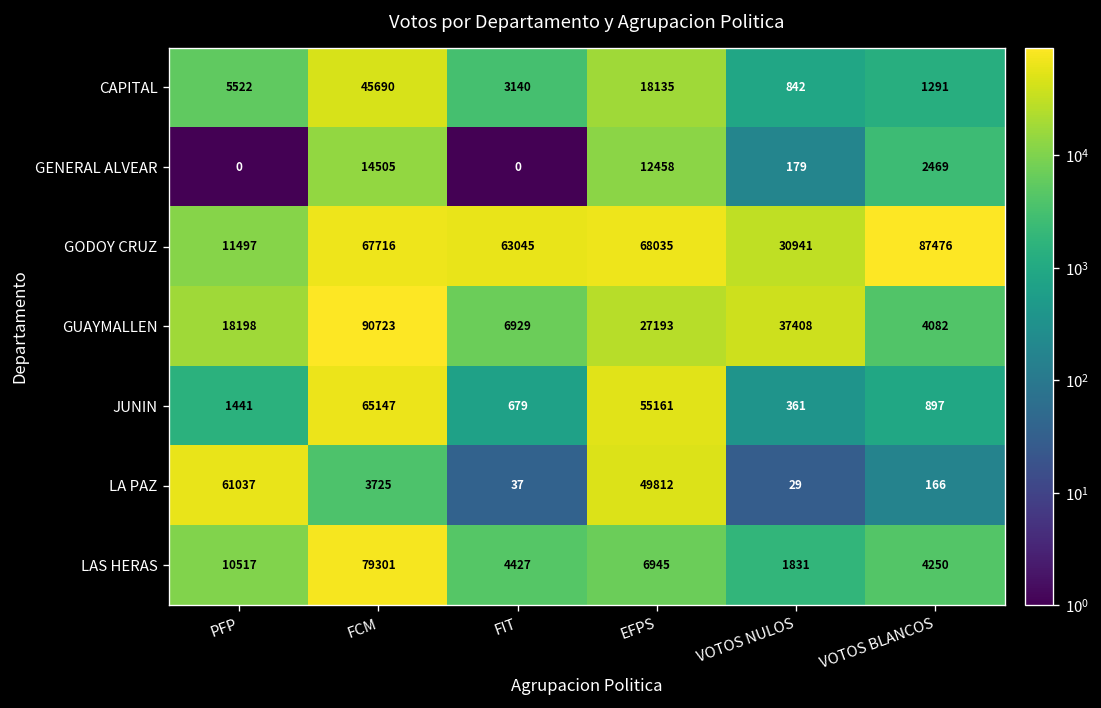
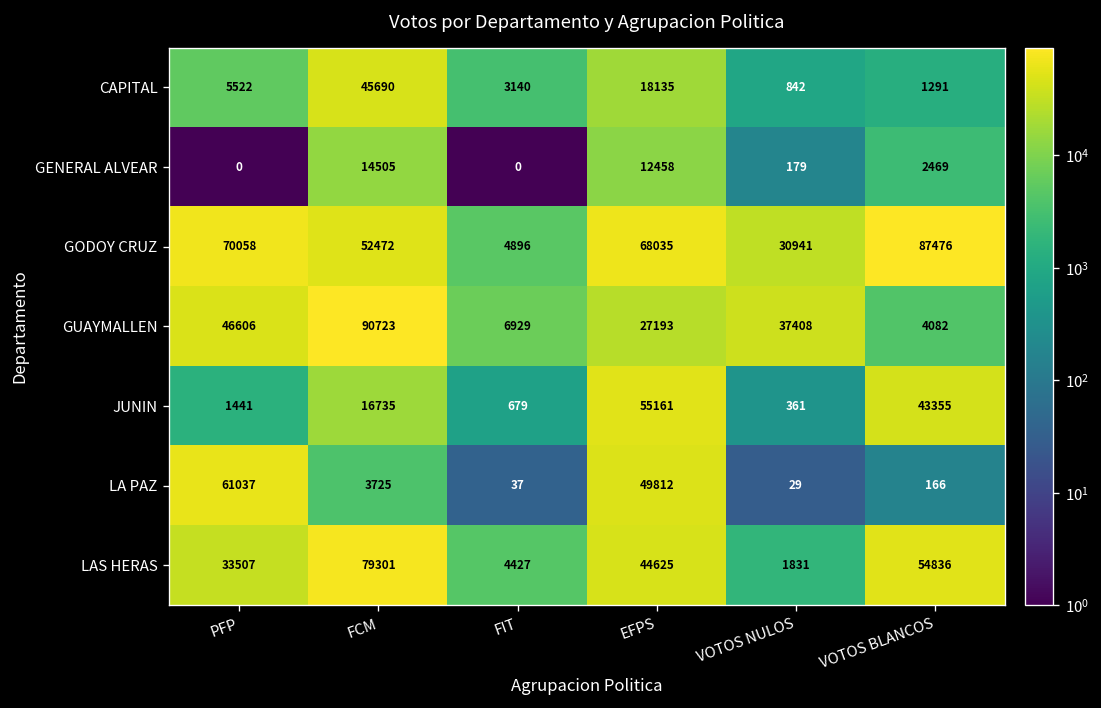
GODOY CRUZ, PFP: 11497 -> 70058
GODOY CRUZ, FCM: 67716 -> 52472
GODOY CRUZ, FIT: 63045 -> 4896
GUAYMALLEN, PFP: 18198 -> 46606
JUNIN, FCM: 65147 -> 16735
JUNIN, VOTOS BLANCOS: 897 -> 43355
LAS HERAS, PFP: 10517 -> 33507
LAS HERAS, EFPS: 6945 -> 44625
LAS HERAS, VOTOS BLANCOS: 4250 -> 54836
